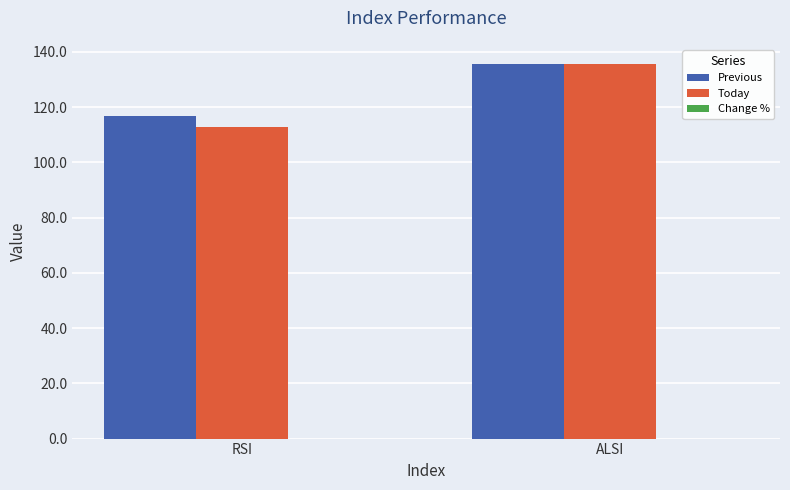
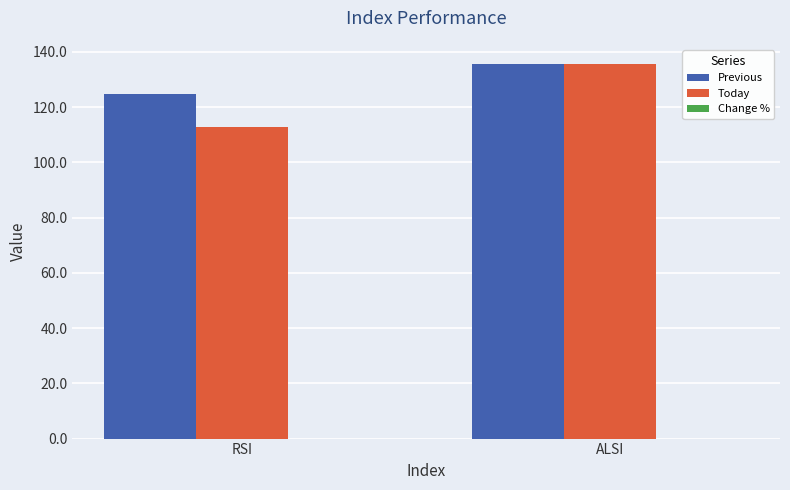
Previous, RSI: 117 -> 125
